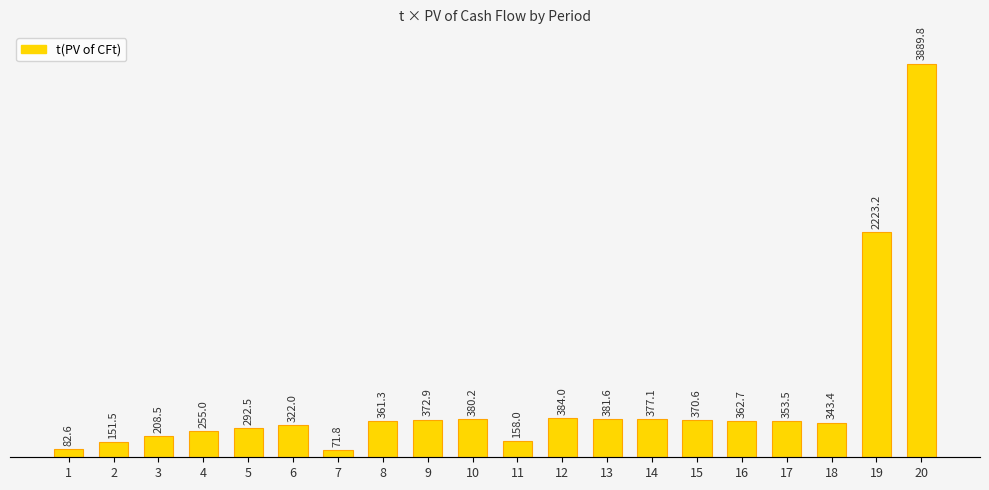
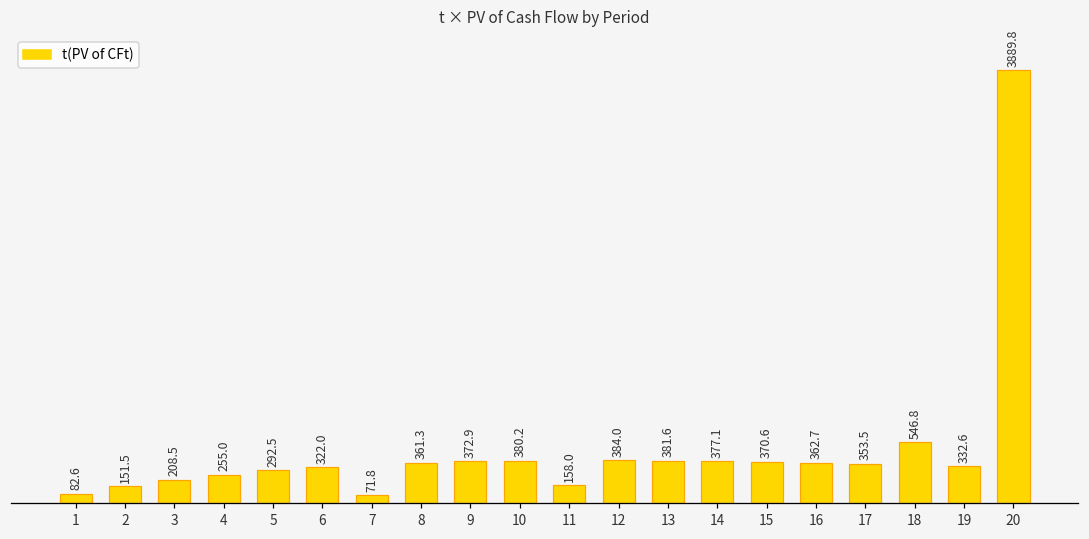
18: 343.4 -> 546.8
19: 2223.2 -> 332.6
